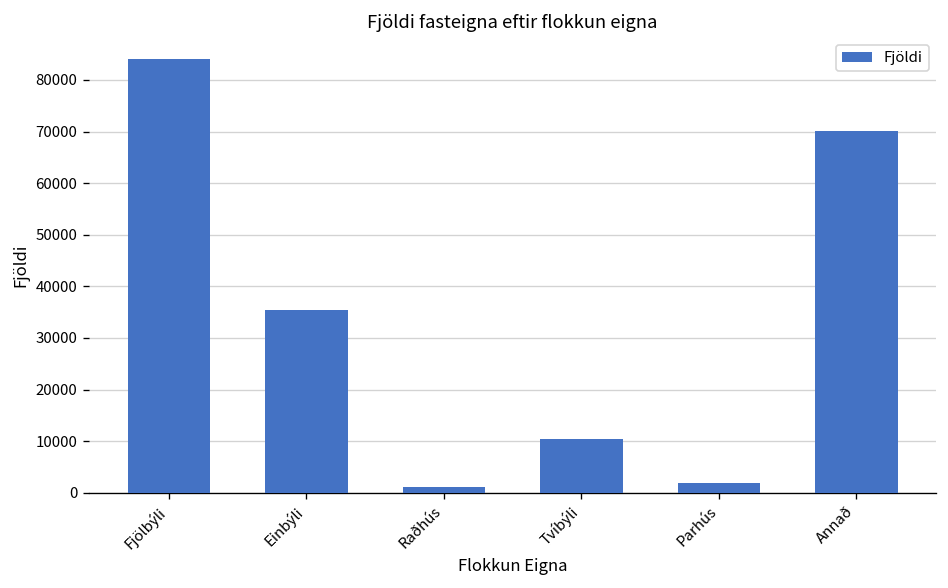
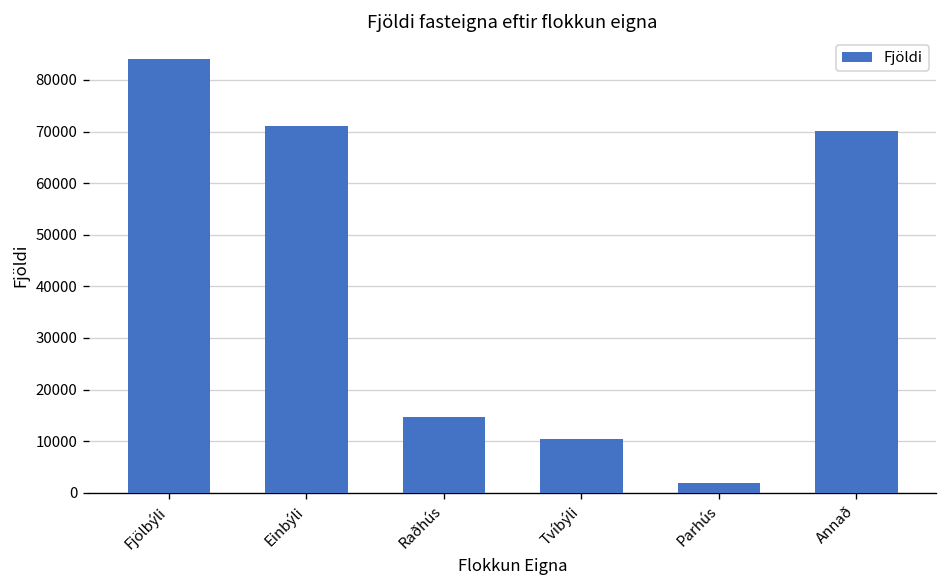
Einbýli: 35000 -> 71000
Raðhús: 1000 -> 15000
